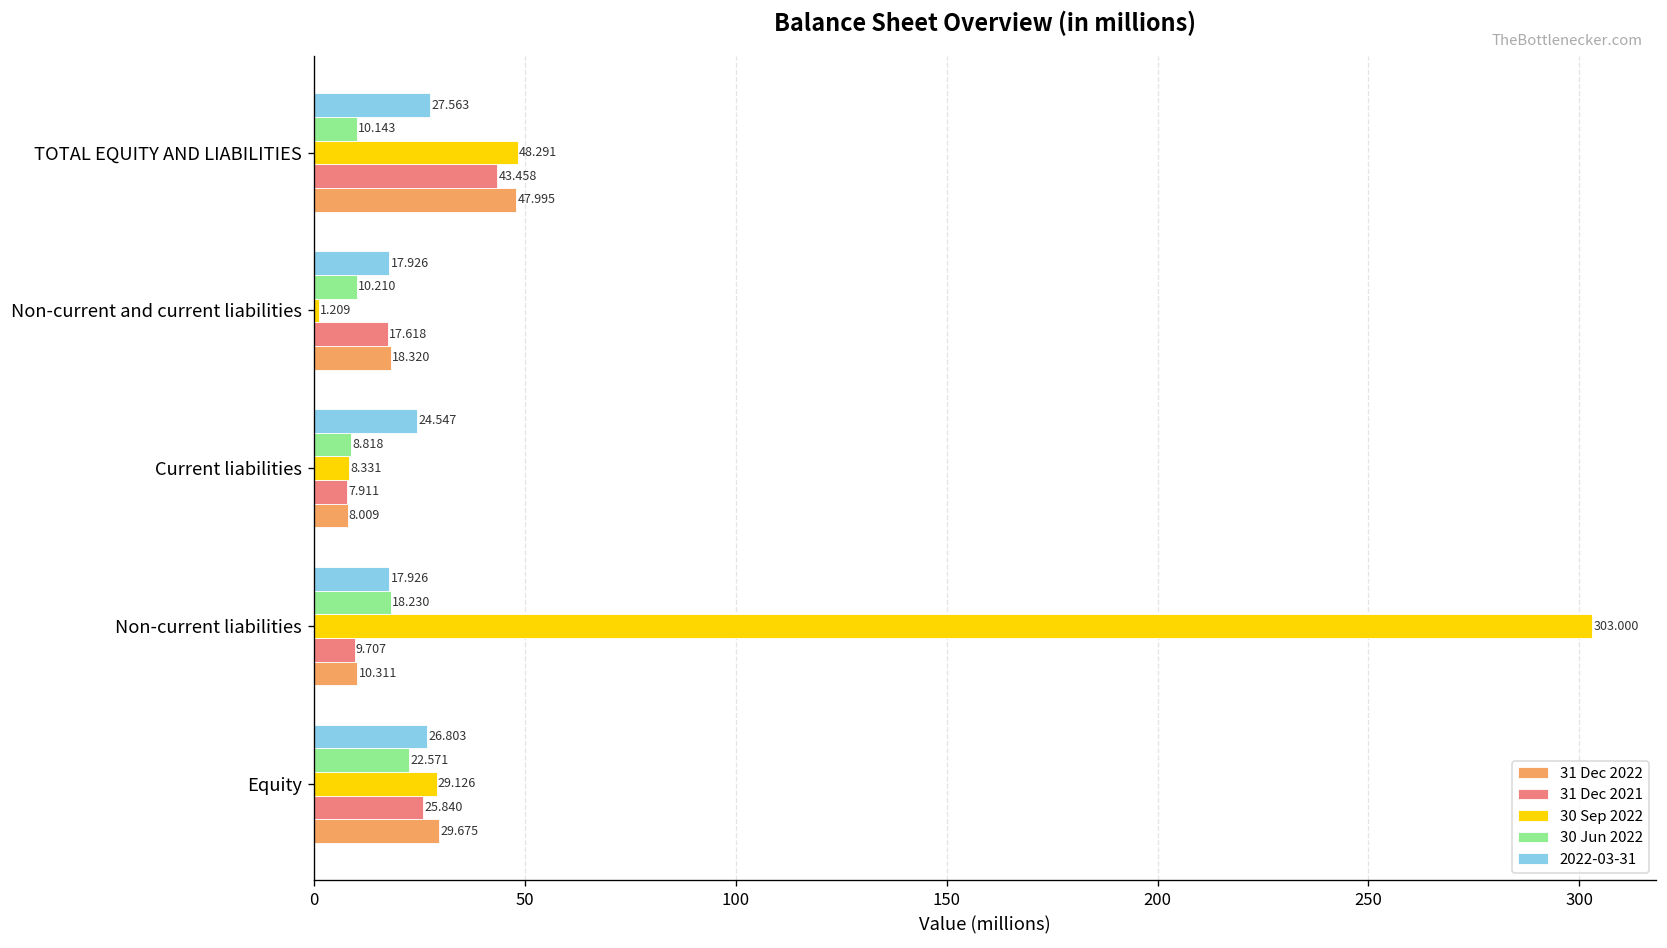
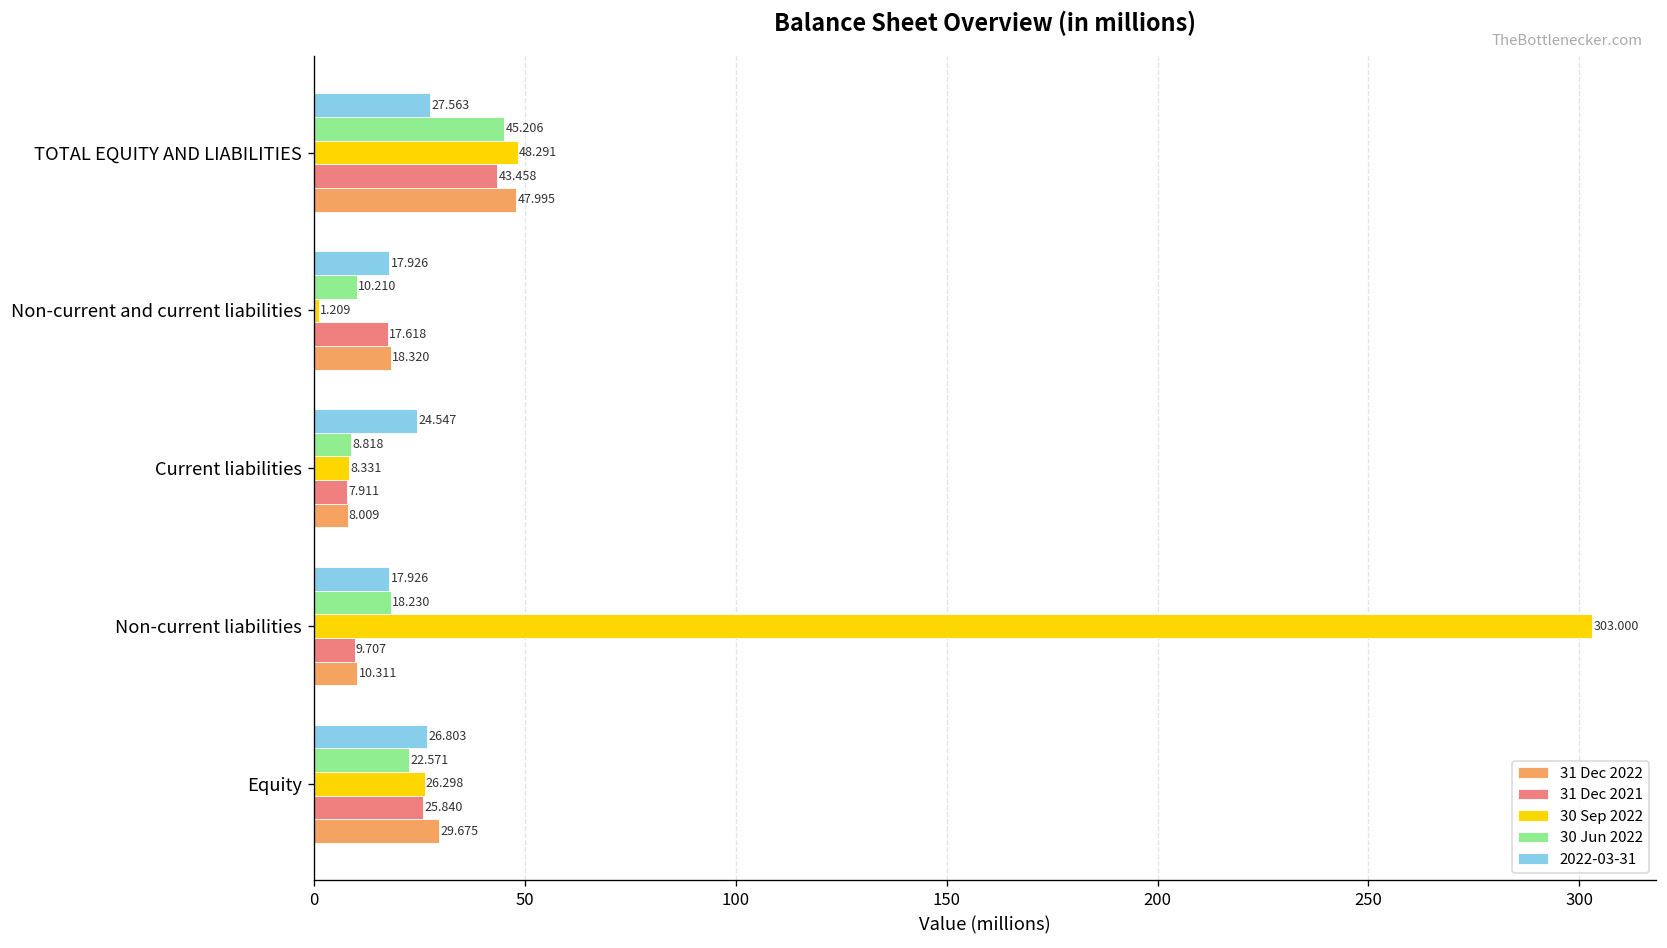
30 Jun 2022, TOTAL EQUITY AND LIABILITIES: 10.143 -> 45.206
30 Sep 2022, Equity: 29.126 -> 26.298
